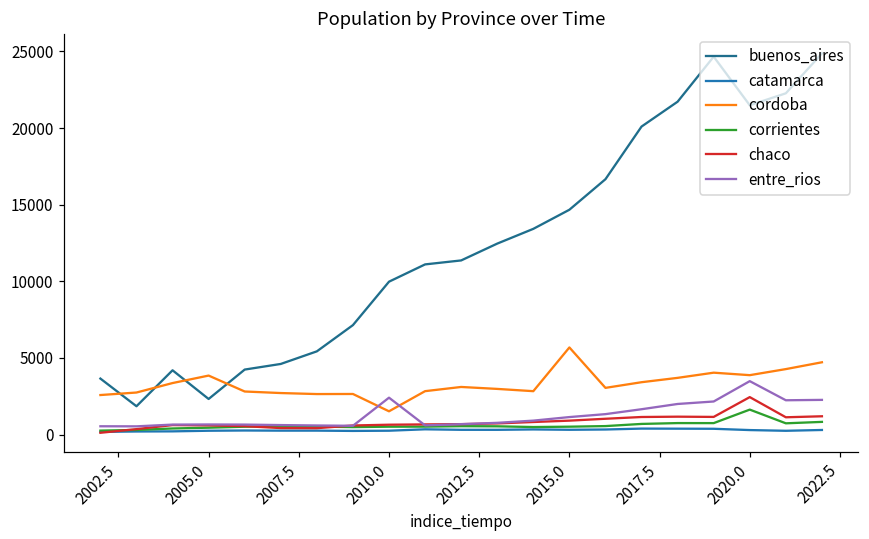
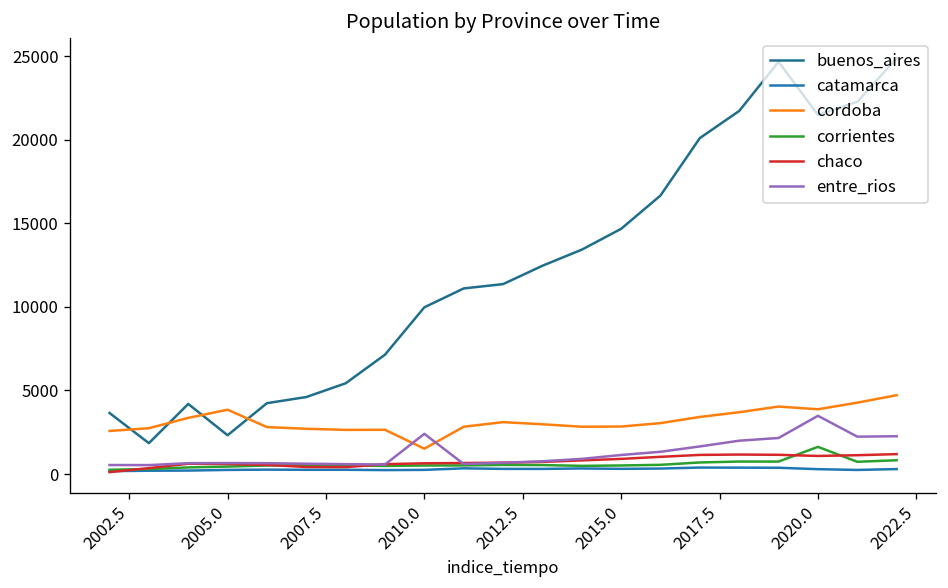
cordoba, 2015.0: 5700 -> 2800
chaco, 2020.0: 2400 -> 1100
